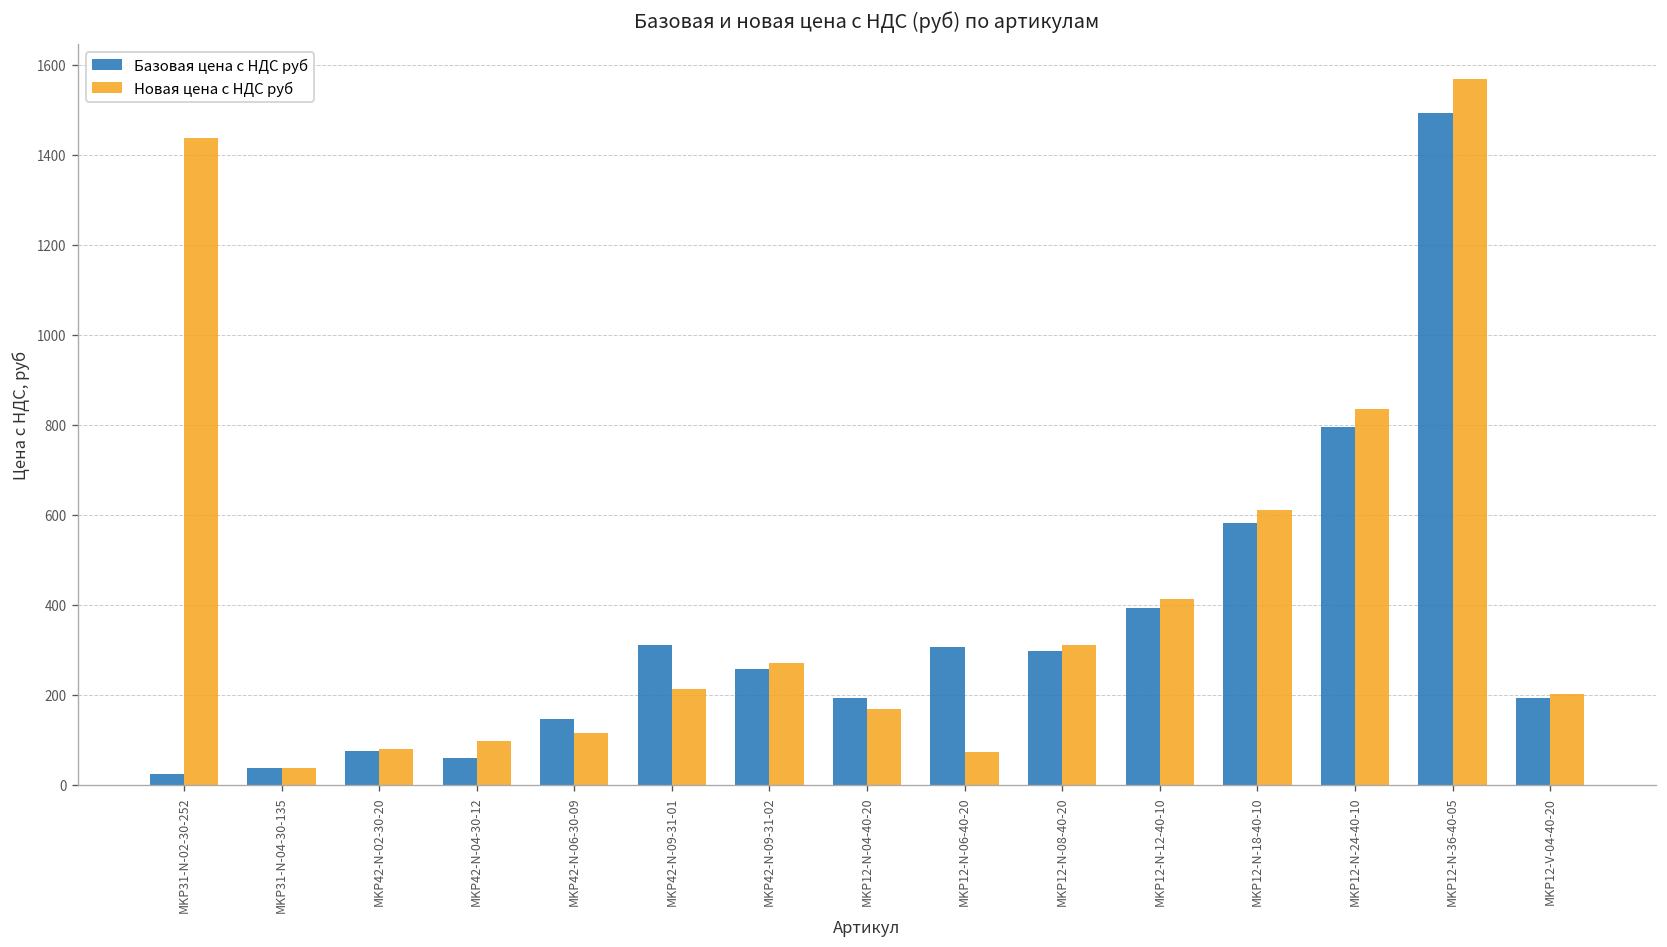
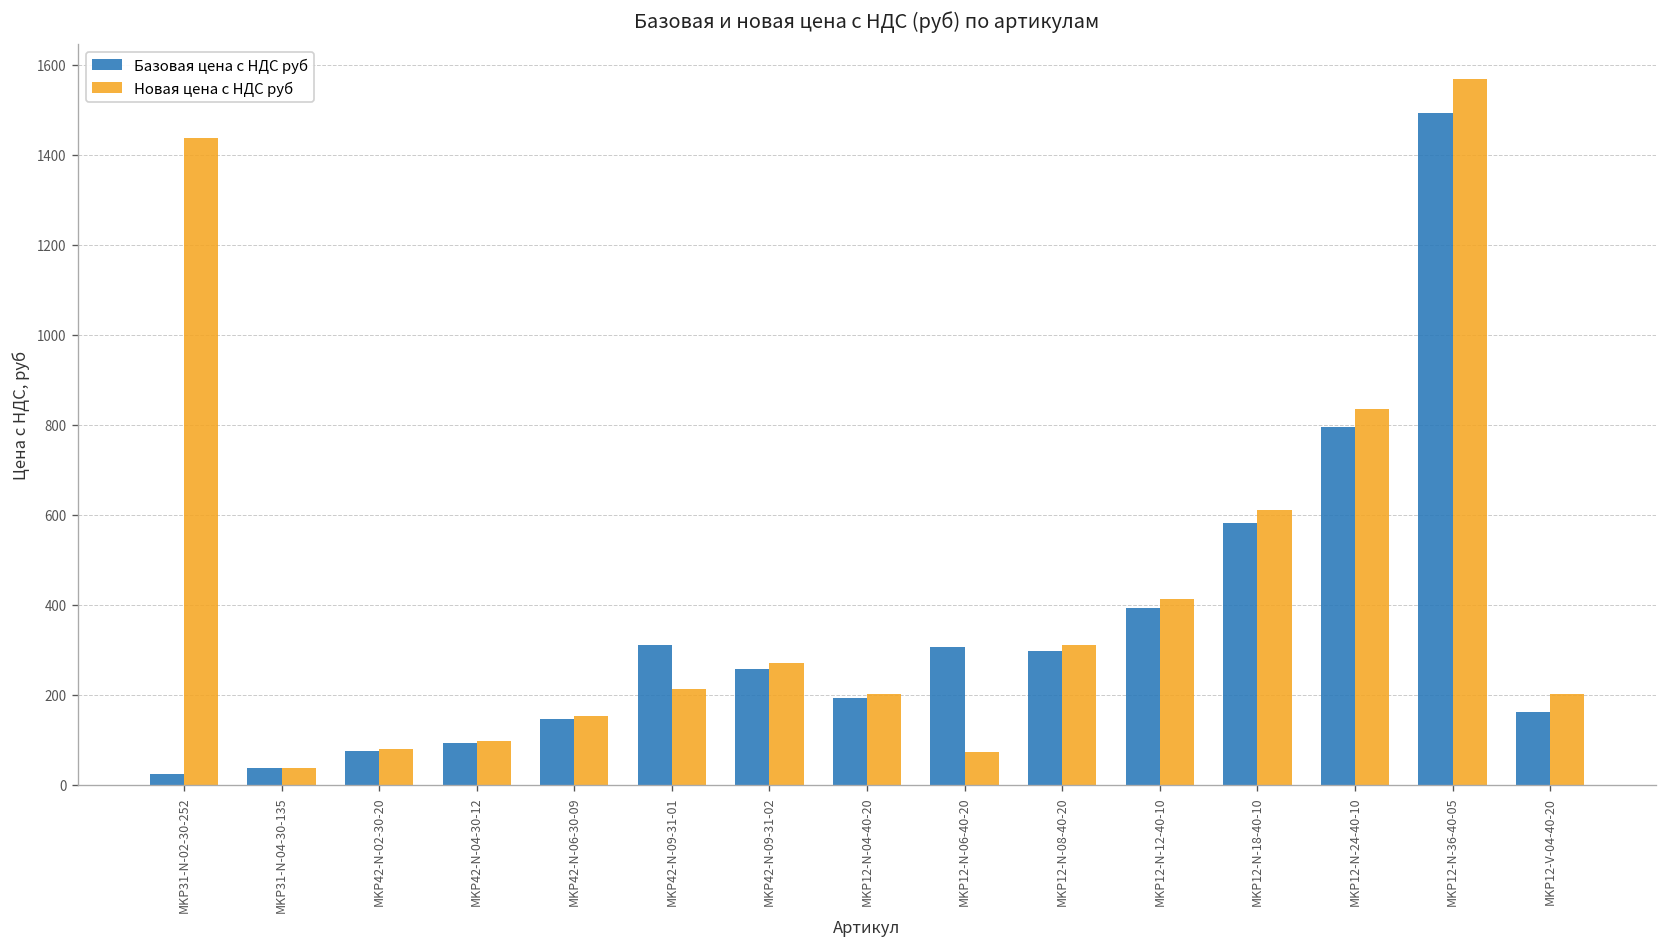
Базовая цена с НДС руб, MKP42-N-04-30-12: 60 -> 90
Новая цена с НДС руб, MKP42-N-06-30-09: 120 -> 150
Новая цена с НДС руб, MKP12-N-04-40-20: 170 -> 200
Базовая цена с НДС руб, MKP12-V-04-40-20: 190 -> 160
